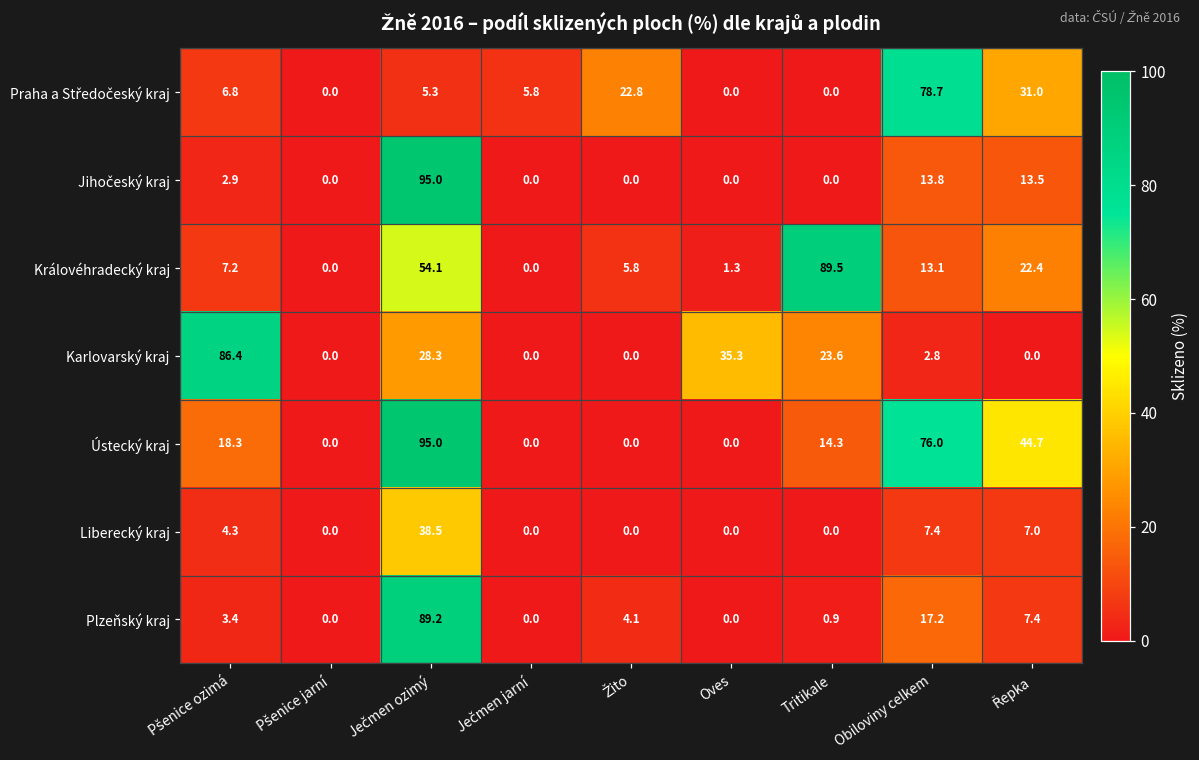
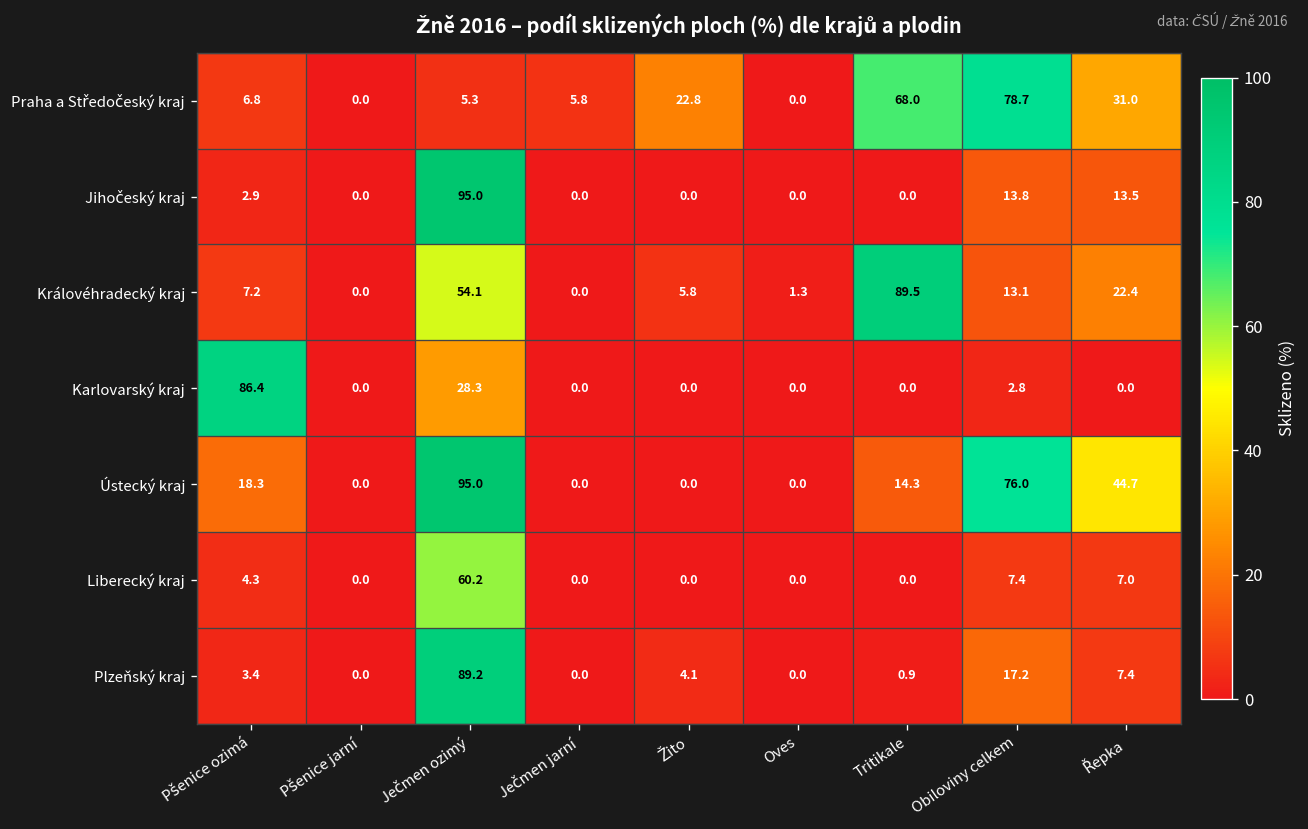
Praha a Středočeský kraj, Tritikale: 0.0 -> 68.0
Karlovarský kraj, Oves: 35.3 -> 0.0
Karlovarský kraj, Tritikale: 23.6 -> 0.0
Liberecký kraj, Ječmen ozimý: 38.5 -> 60.2
